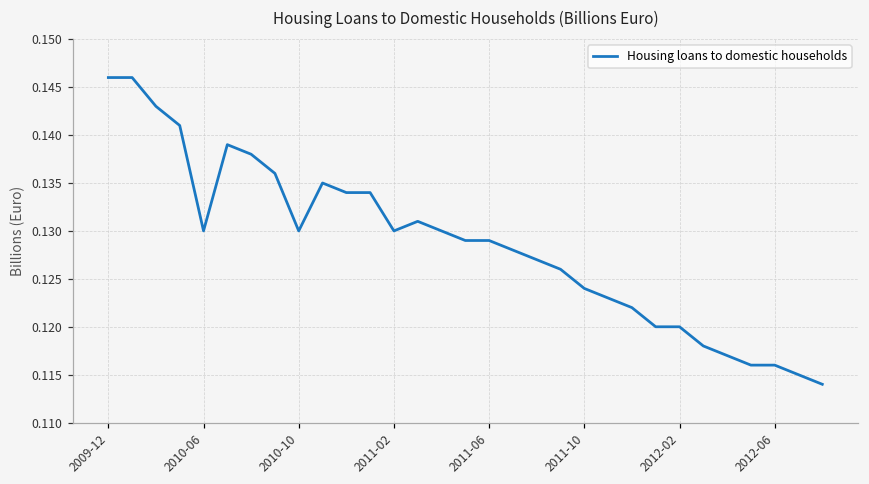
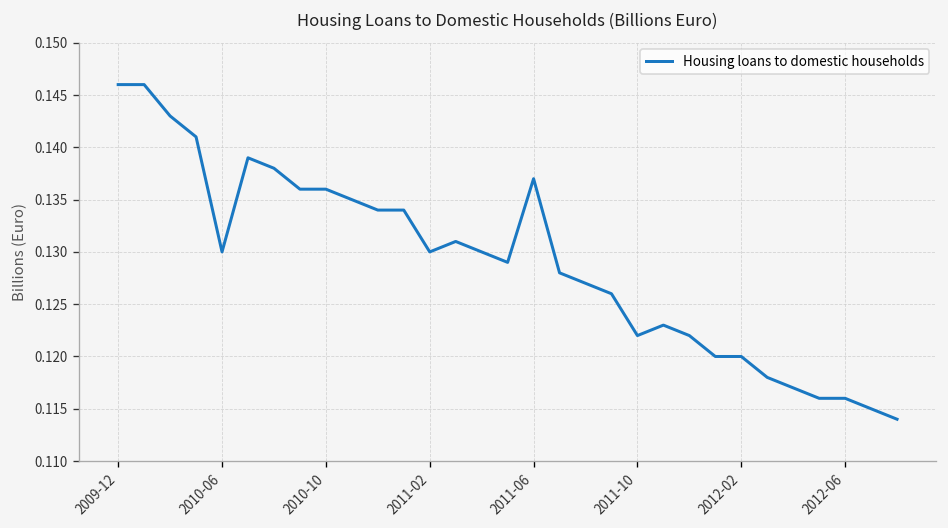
2010-10: 0.130 -> 0.136
2011-06: 0.129 -> 0.137
2011-10: 0.124 -> 0.122
